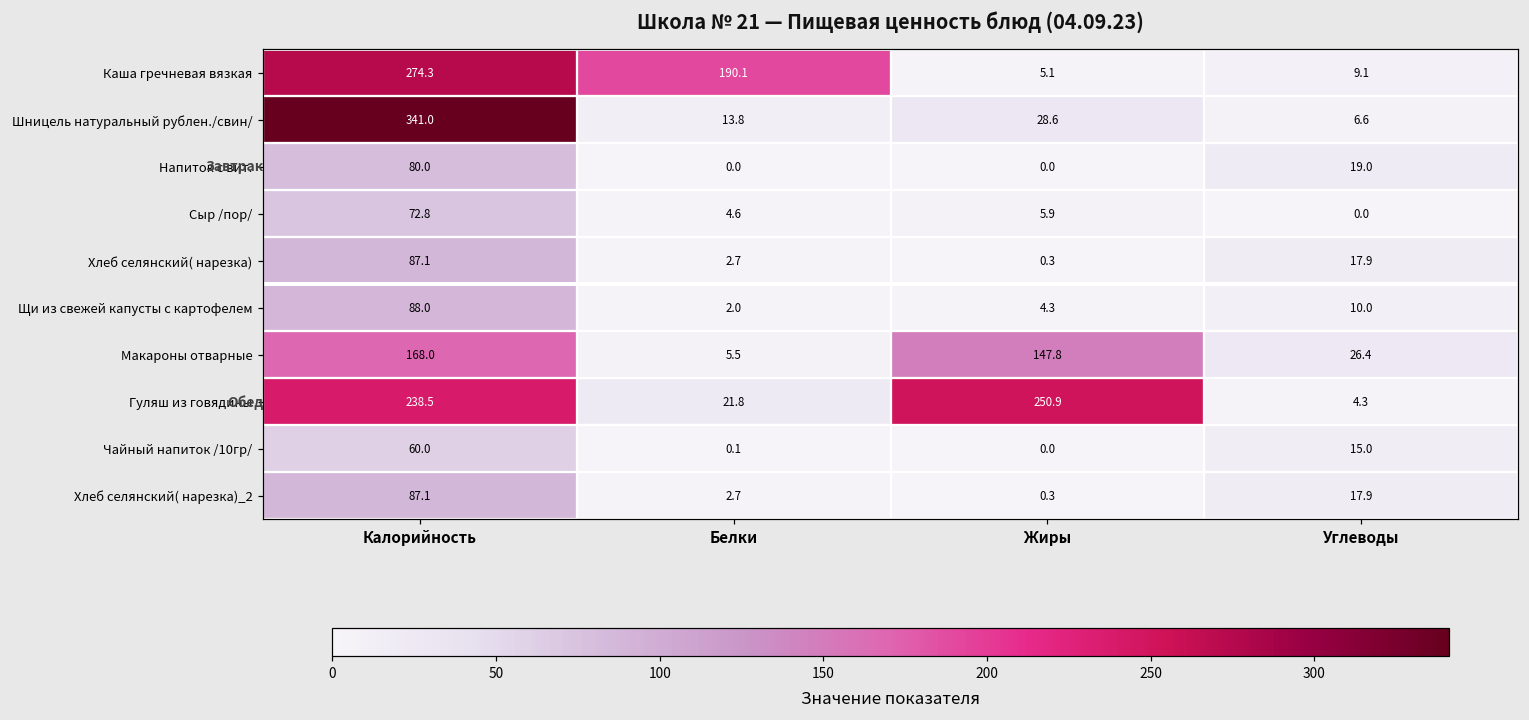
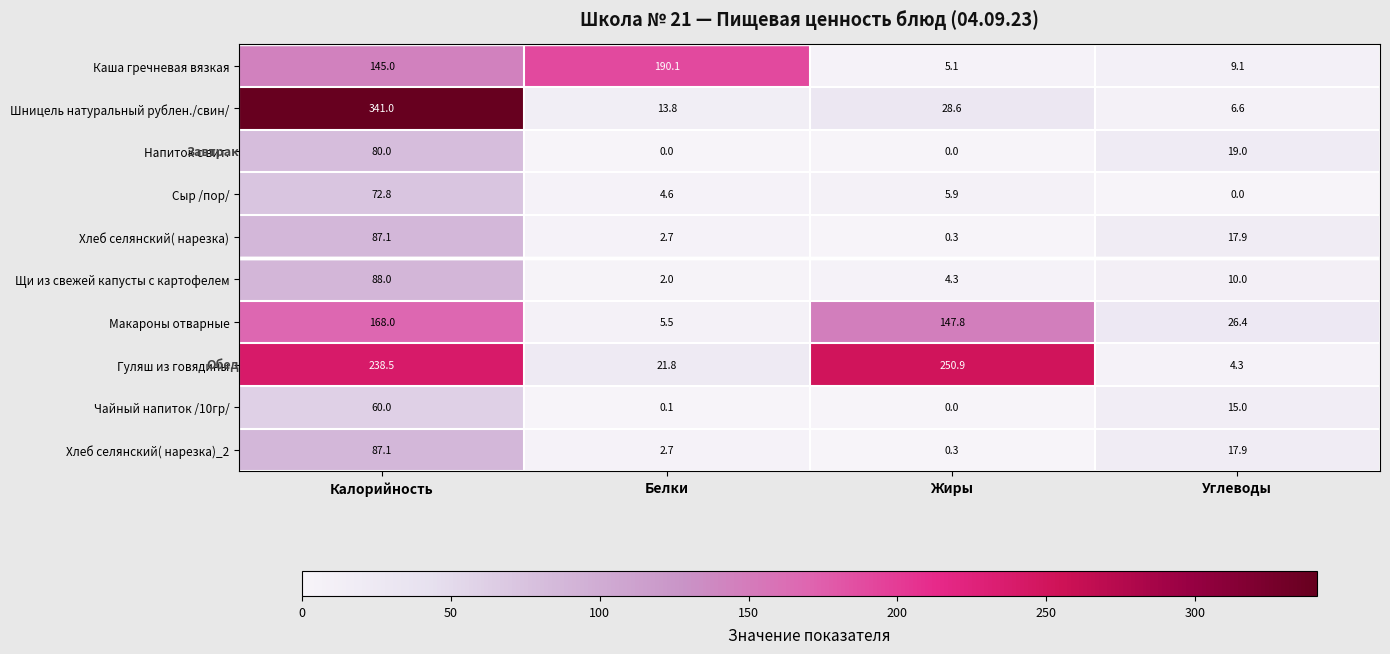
Каша гречневая вязкая, Калорийность: 274.3 -> 145.0
